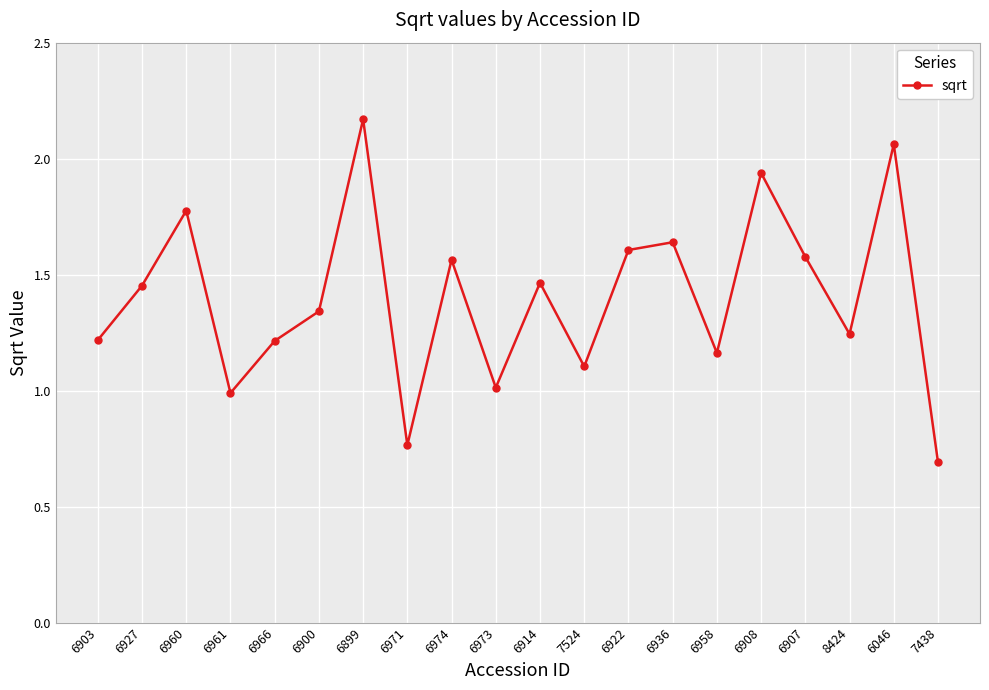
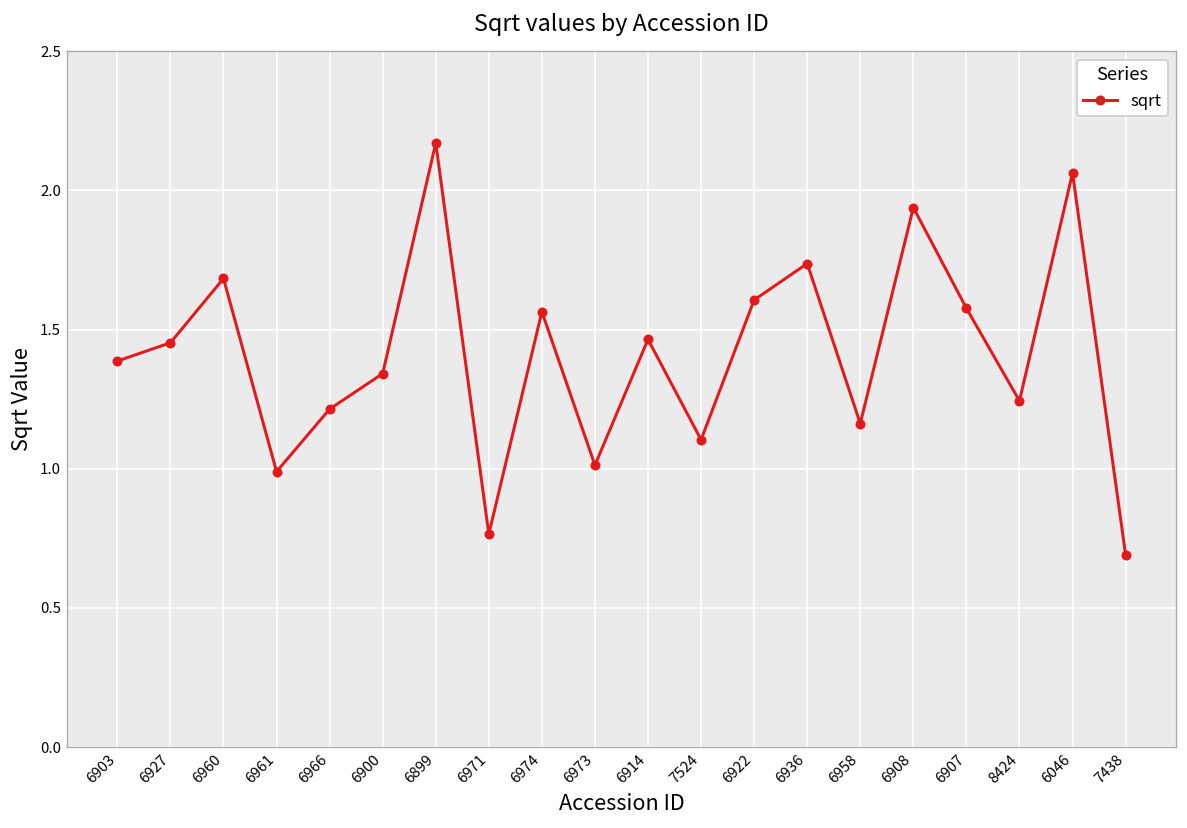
6903: 1.22 -> 1.39
6960: 1.78 -> 1.68
6936: 1.64 -> 1.74
